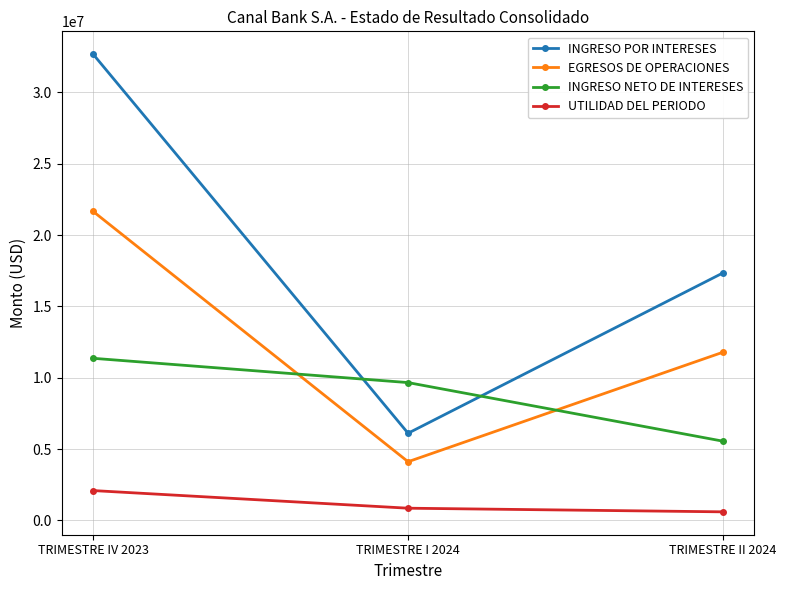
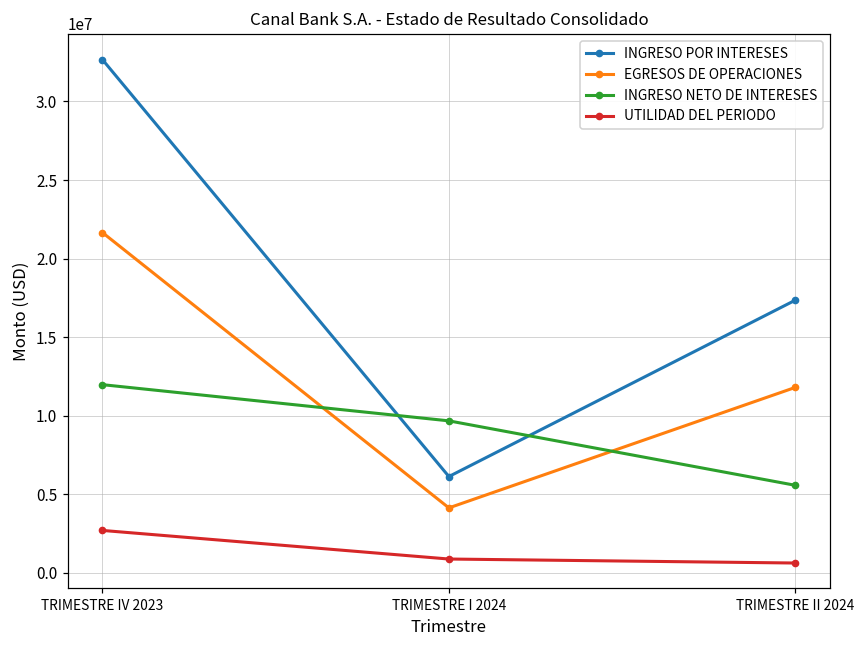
INGRESO NETO DE INTERESES, TRIMESTRE IV 2023: 11400000 -> 12000000
UTILIDAD DEL PERIODO, TRIMESTRE IV 2023: 2100000 -> 2700000
